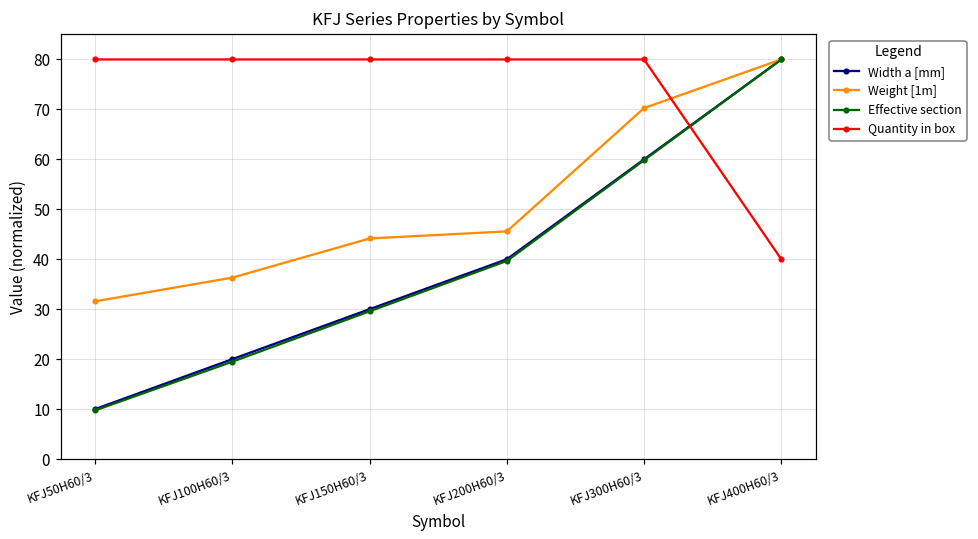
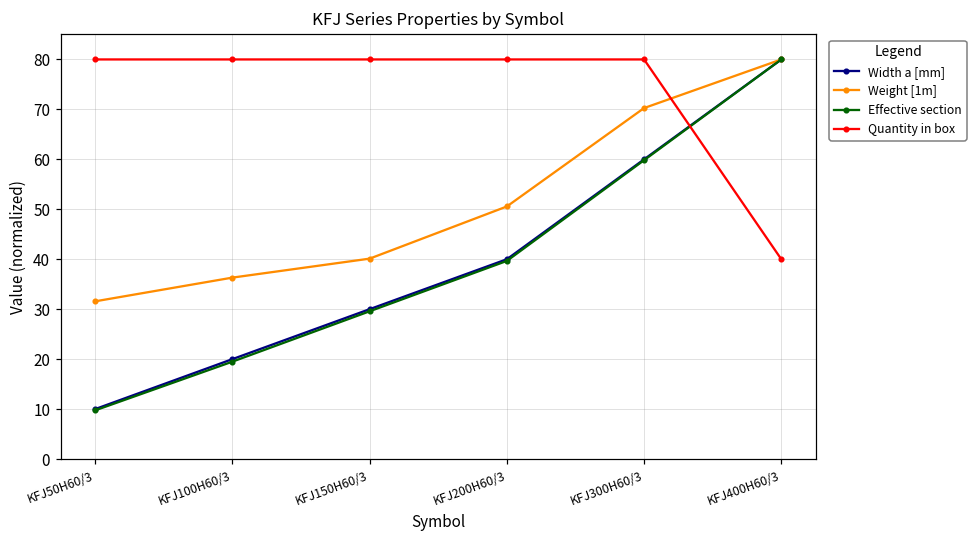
Weight [1m], KFJ150H60/3: 44 -> 40
Weight [1m], KFJ200H60/3: 46 -> 51
